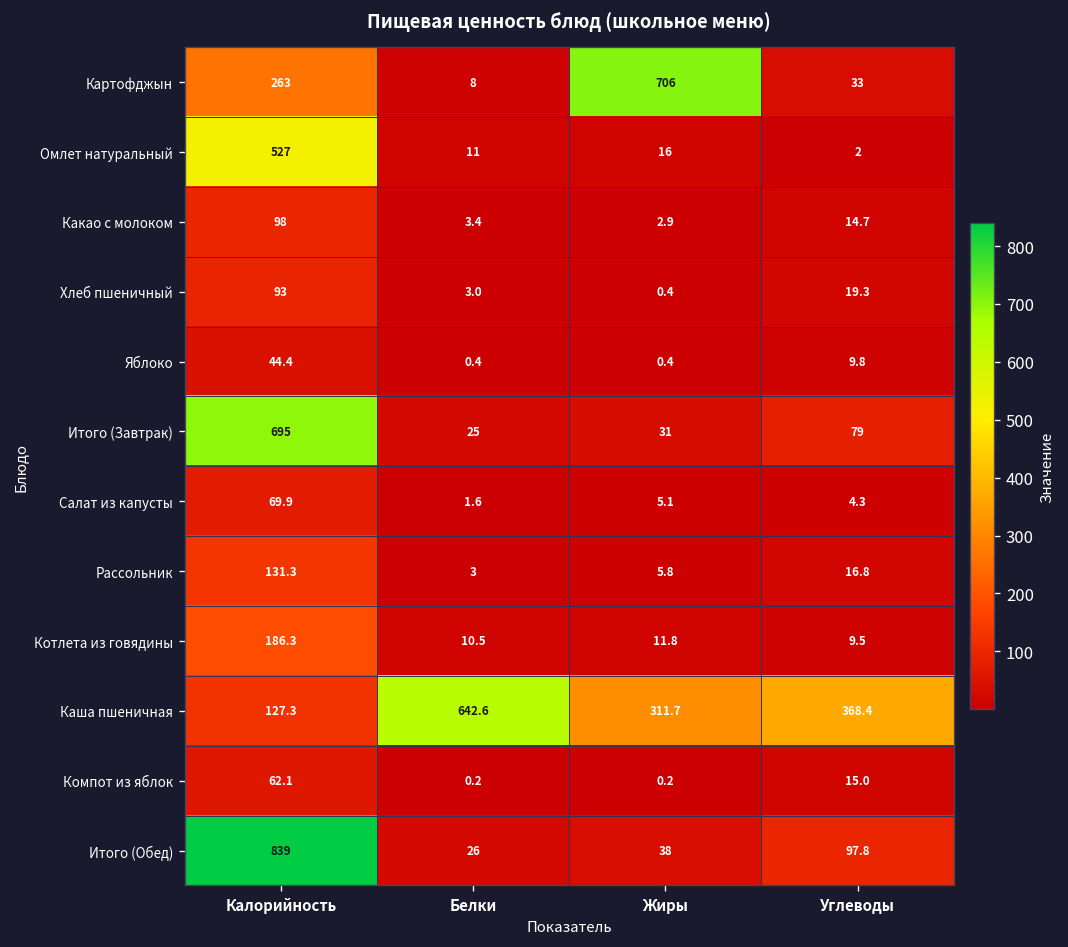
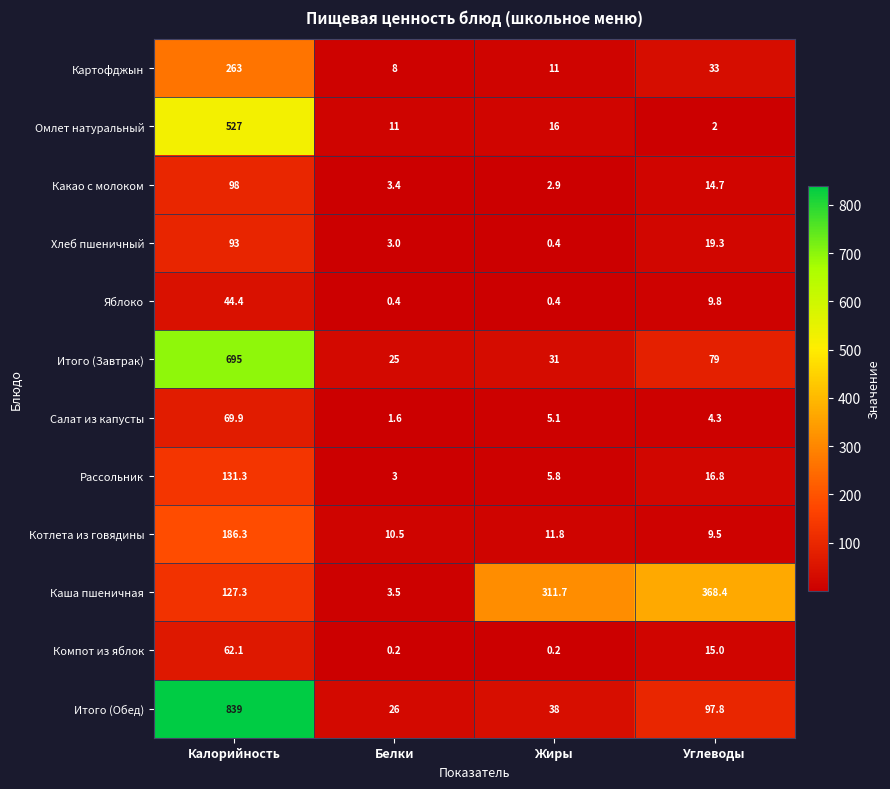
Картофджын, Жиры: 706 -> 11
Каша пшеничная, Белки: 642.6 -> 3.5
